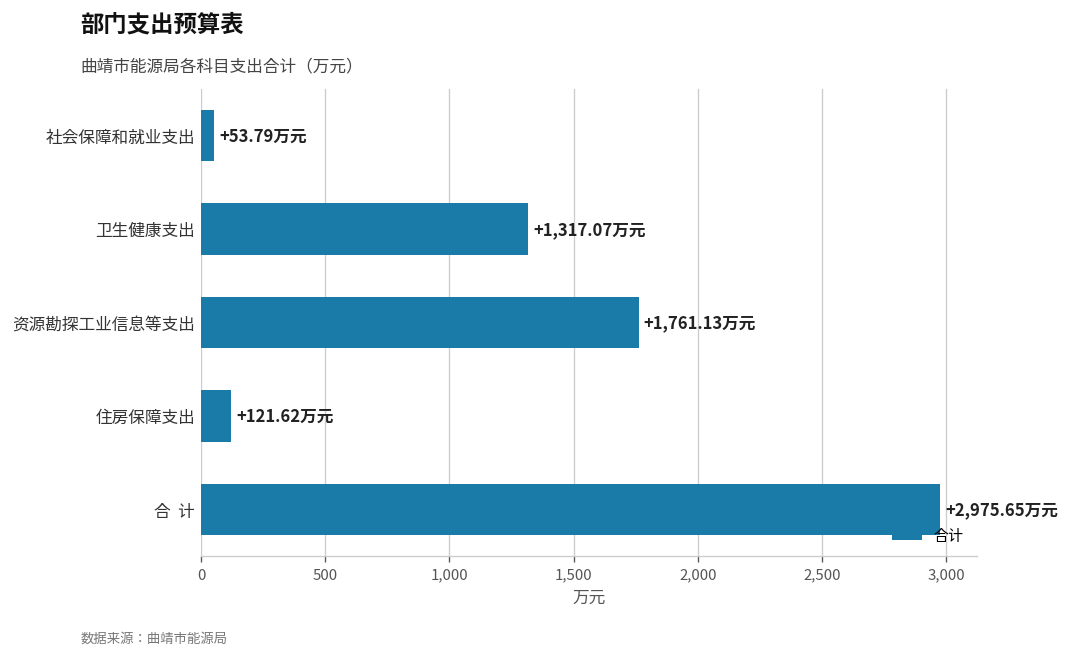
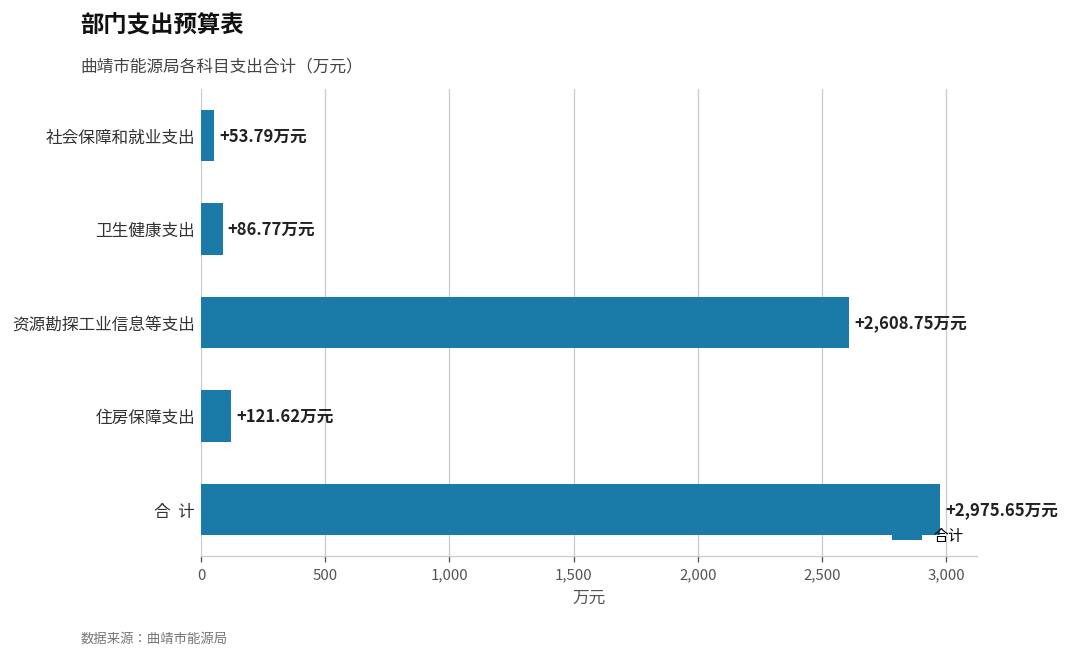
卫生健康支出: +1,317.07 -> +86.77
资源勘探工业信息等支出: +1,761.13 -> +2,608.75
